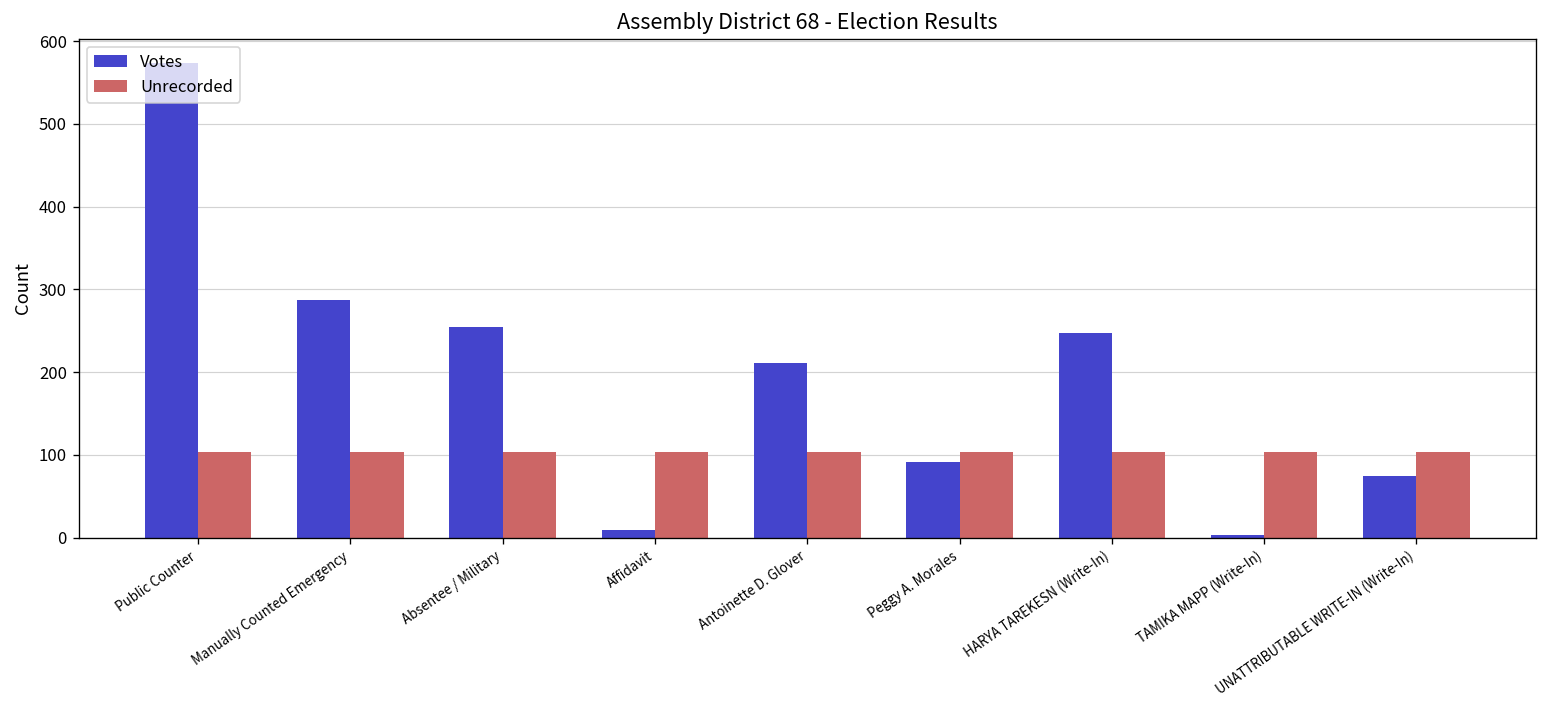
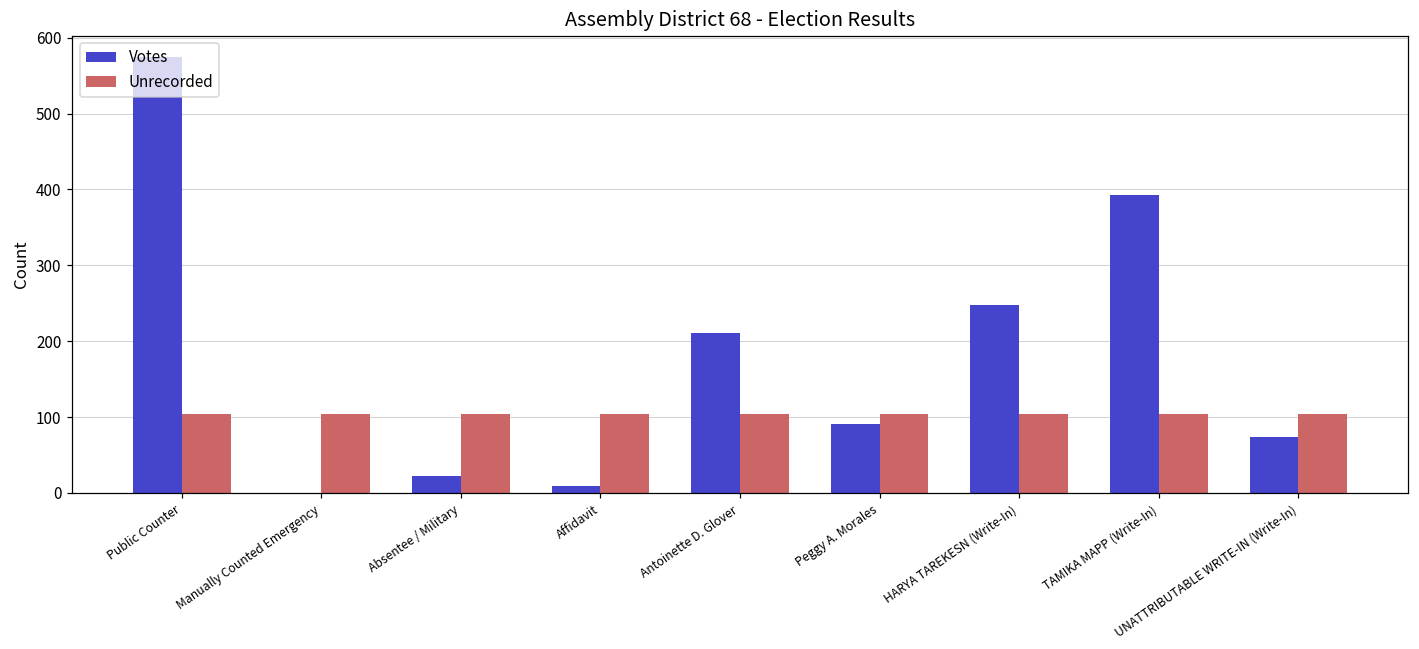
Votes, Manually Counted Emergency: 290 -> 0
Votes, Absentee / Military: 260 -> 20
Votes, TAMIKA MAPP (Write-In): 0 -> 390
